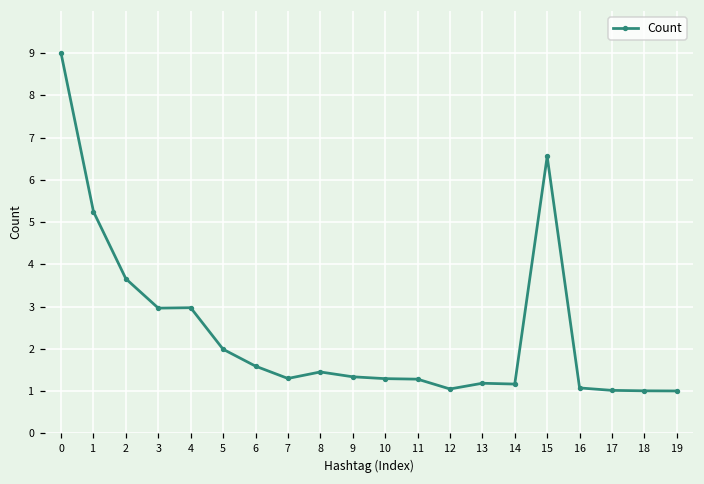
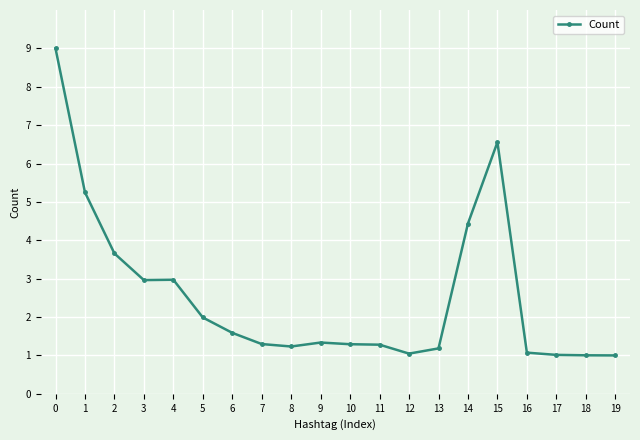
8: 1.5 -> 1.2
14: 1.2 -> 4.4
